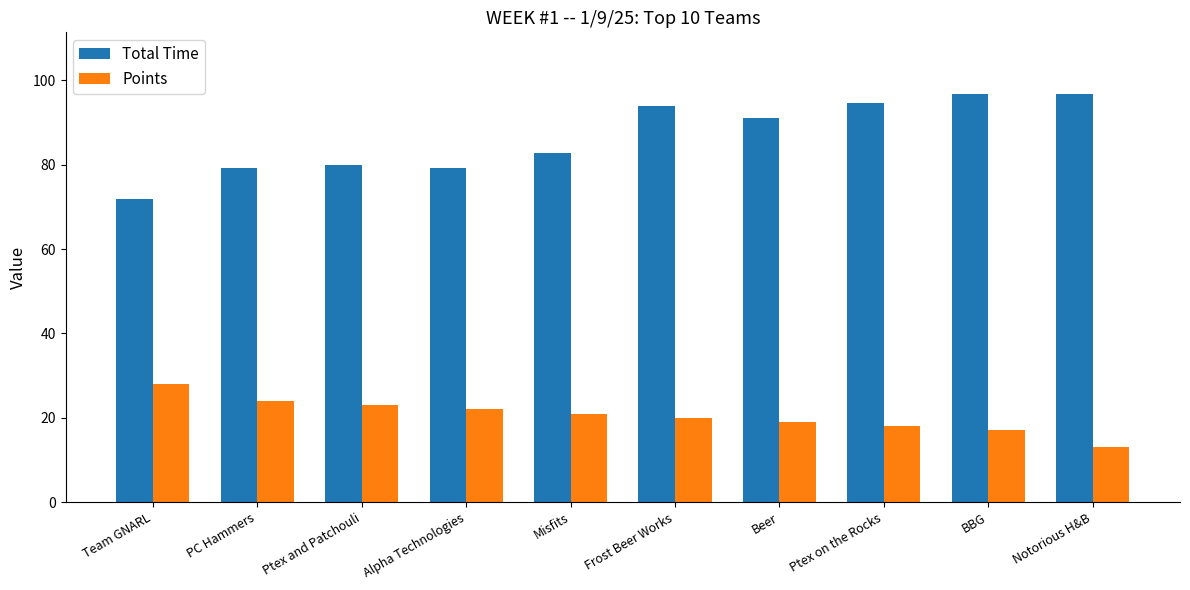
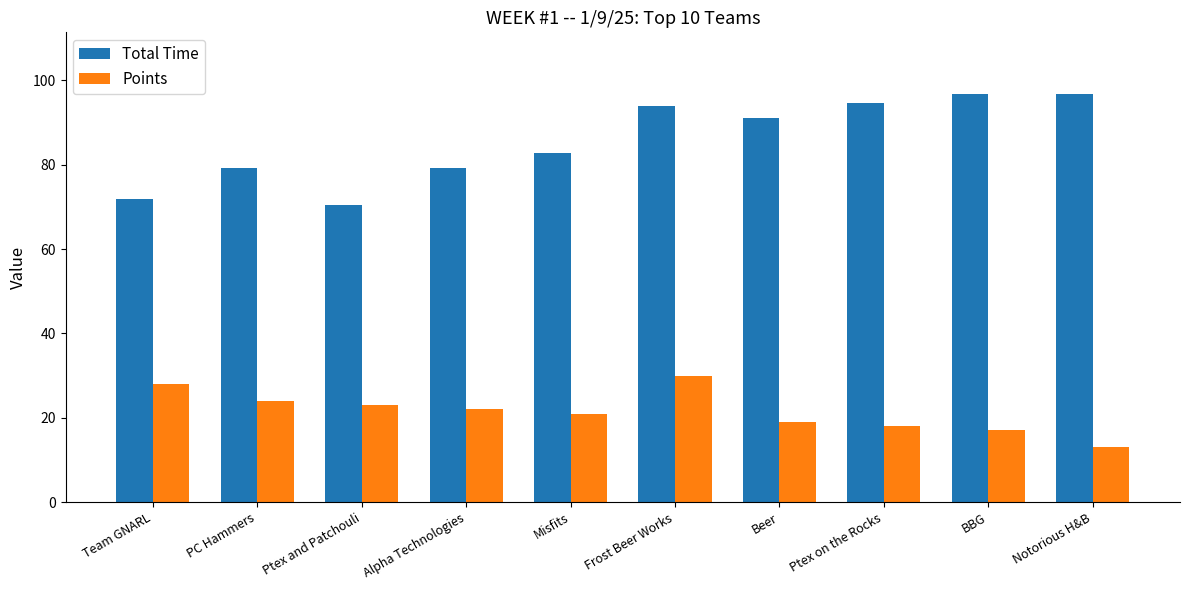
Total Time, Ptex and Patchouli: 80 -> 71
Points, Frost Beer Works: 20 -> 30
